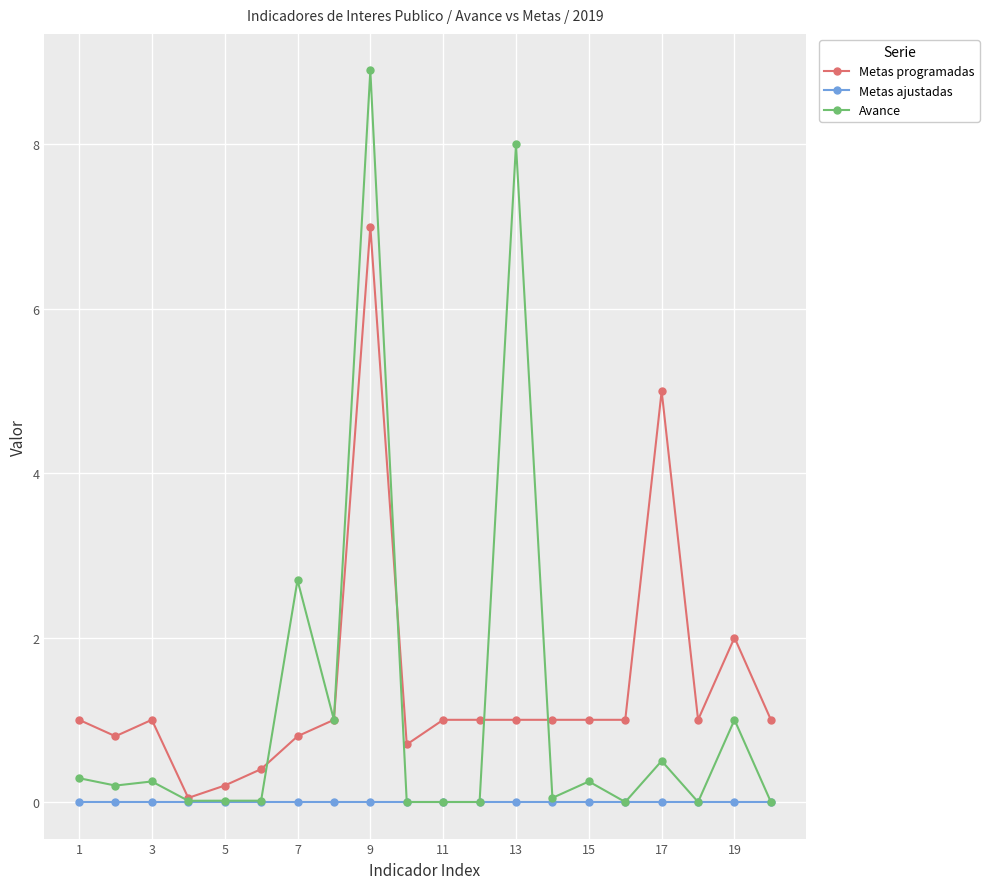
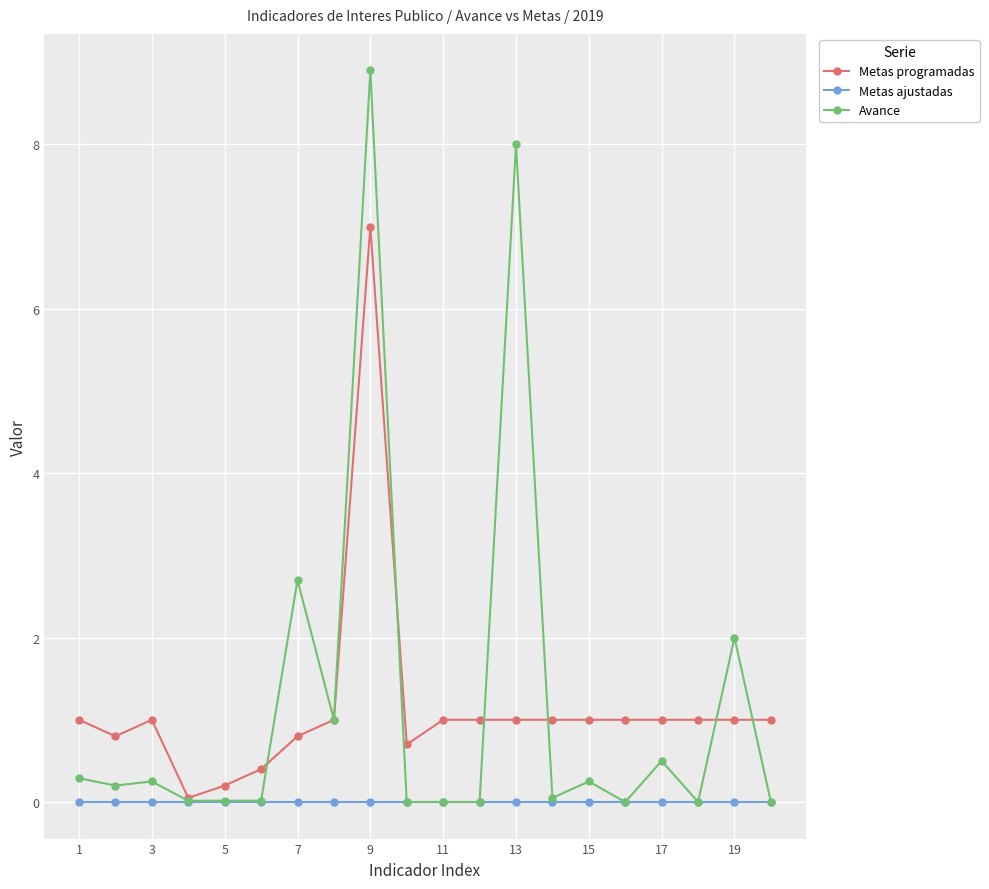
Metas programadas, 17: 5 -> 1
Metas programadas, 19: 2 -> 1
Avance, 19: 1 -> 2
